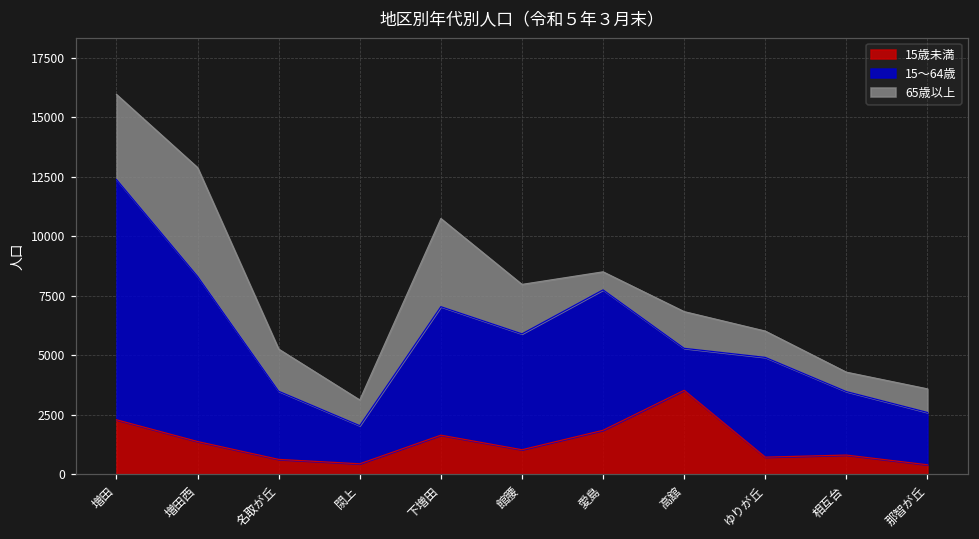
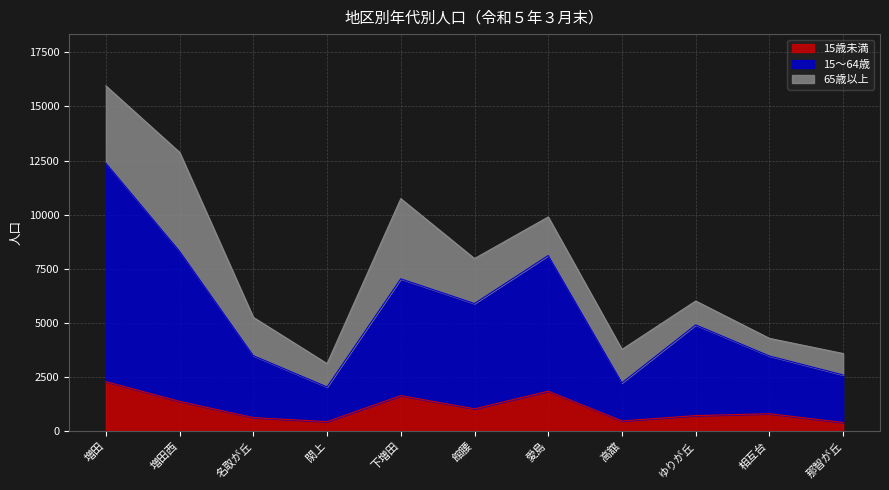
15～64歳, 愛島: 5900 -> 6300
65歳以上, 愛島: 800 -> 1800
15歳未満, 高舘: 3500 -> 500
